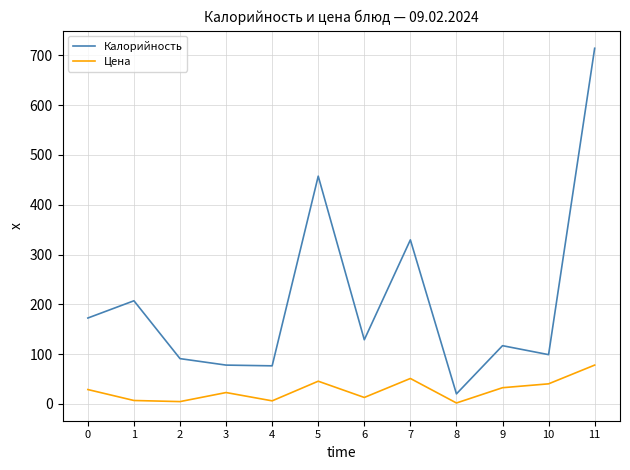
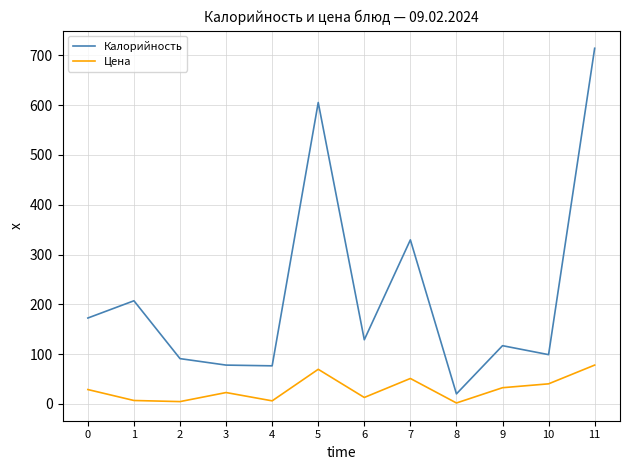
Калорийность, 5: 460 -> 610
Цена, 5: 50 -> 70
